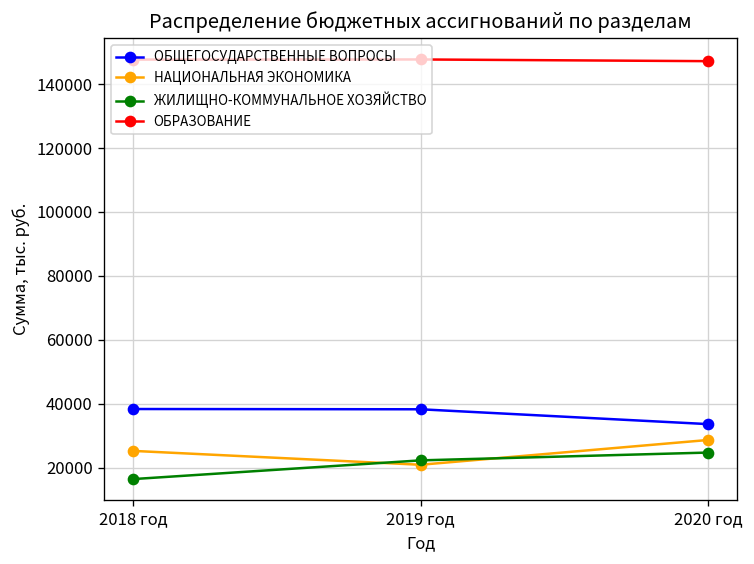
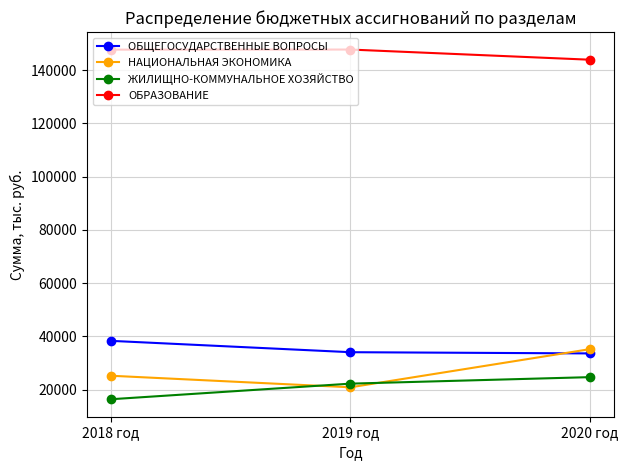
ОБЩЕГОСУДАРСТВЕННЫЕ ВОПРОСЫ, 2019 год: 38000 -> 34000
НАЦИОНАЛЬНАЯ ЭКОНОМИКА, 2020 год: 29000 -> 35000
ОБРАЗОВАНИЕ, 2020 год: 147000 -> 144000
